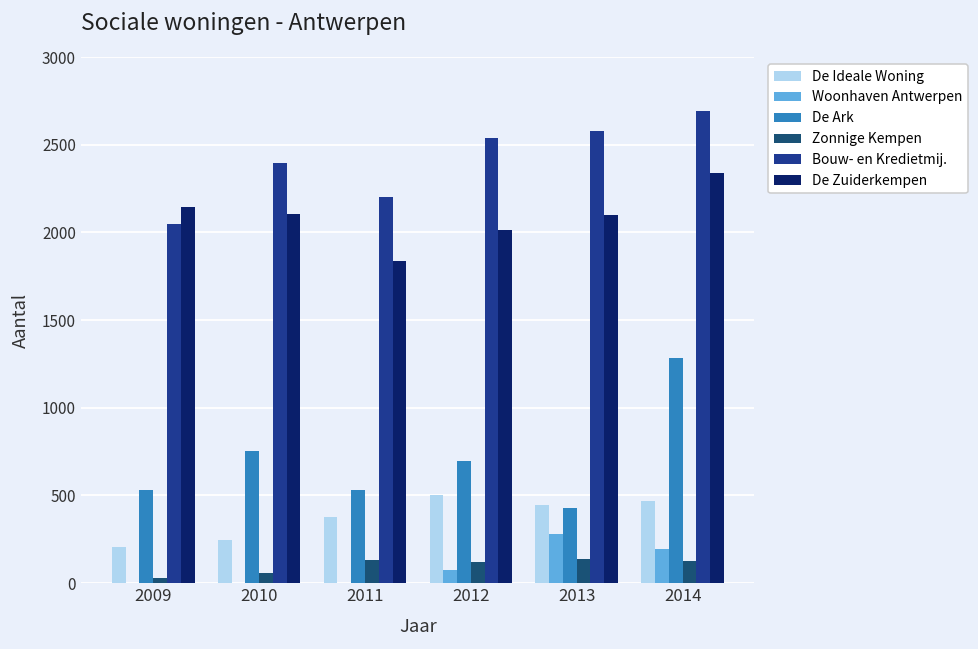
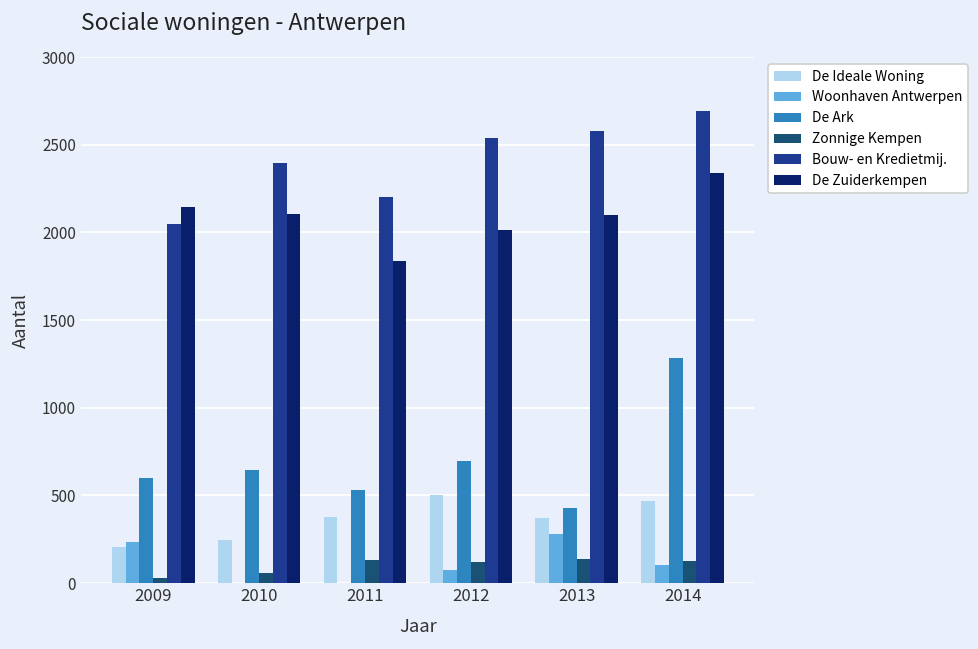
Woonhaven Antwerpen, 2009: 0 -> 230
De Ark, 2009: 530 -> 600
De Ark, 2010: 750 -> 640
De Ideale Woning, 2013: 450 -> 370
Woonhaven Antwerpen, 2014: 200 -> 100
